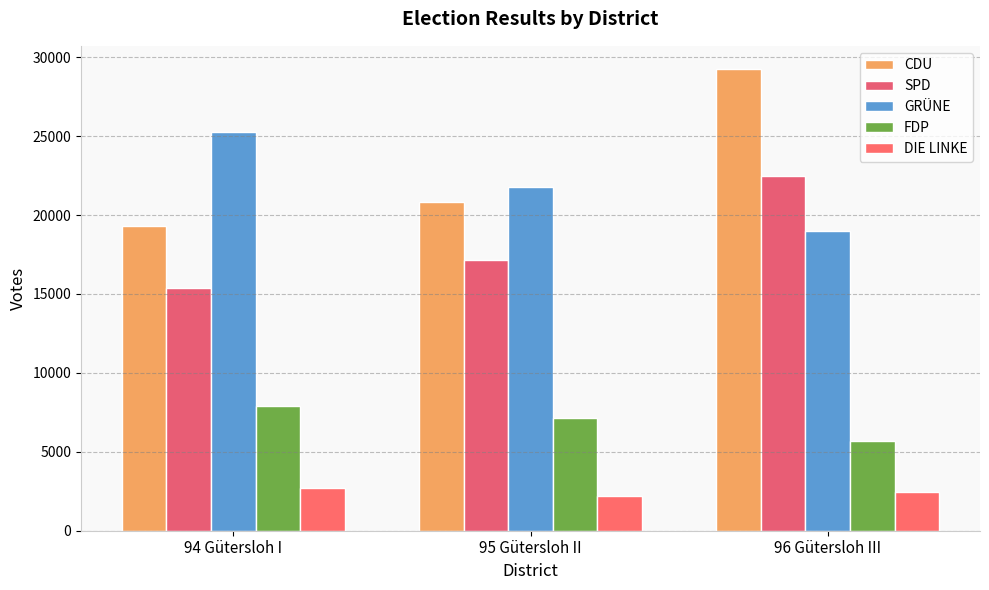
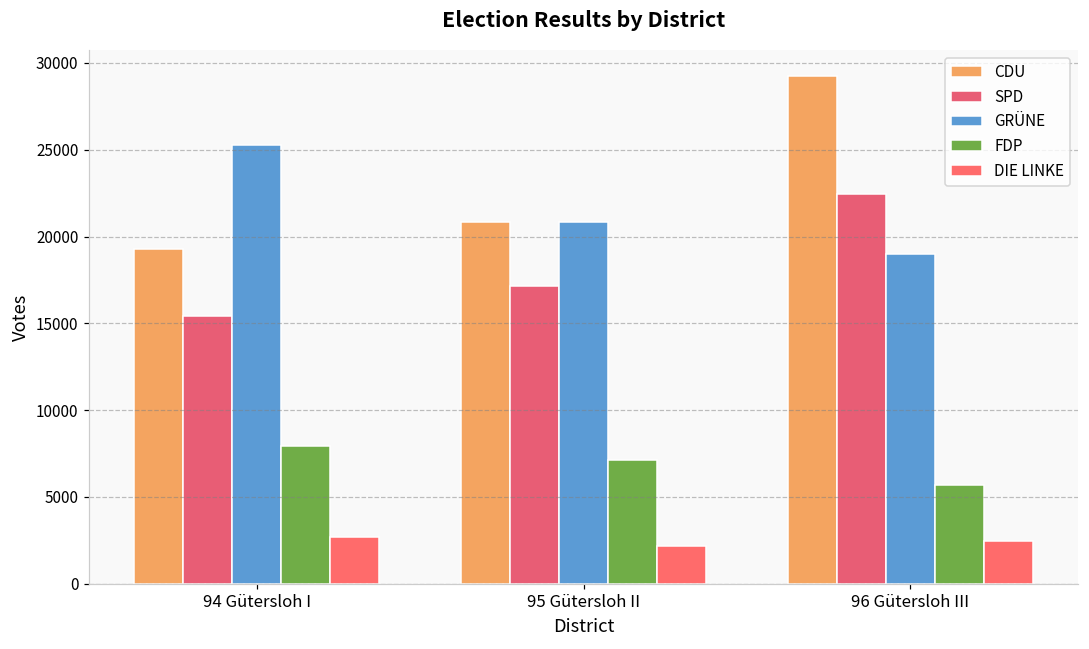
GRÜNE, 95 Gütersloh II: 21700 -> 20900
